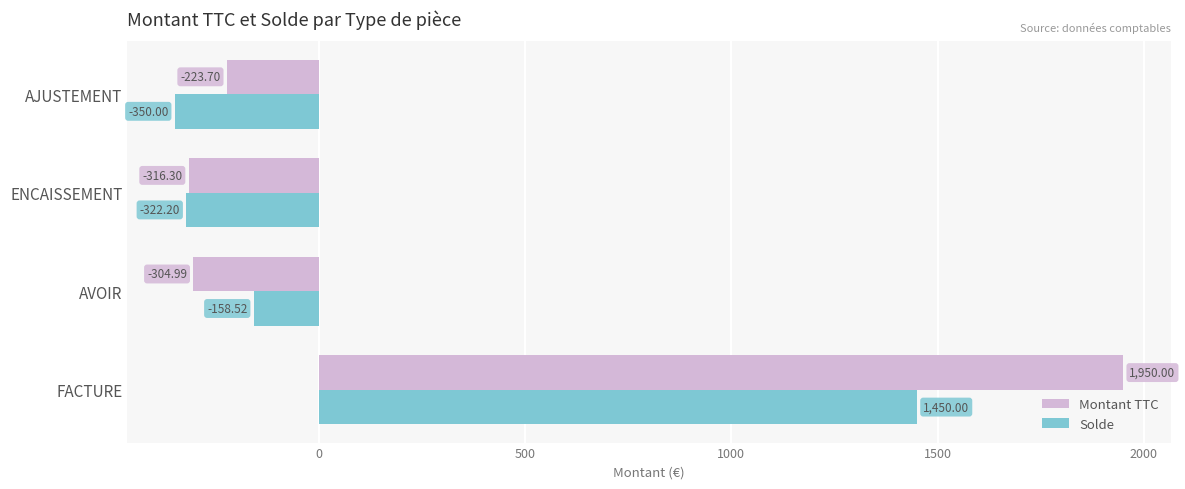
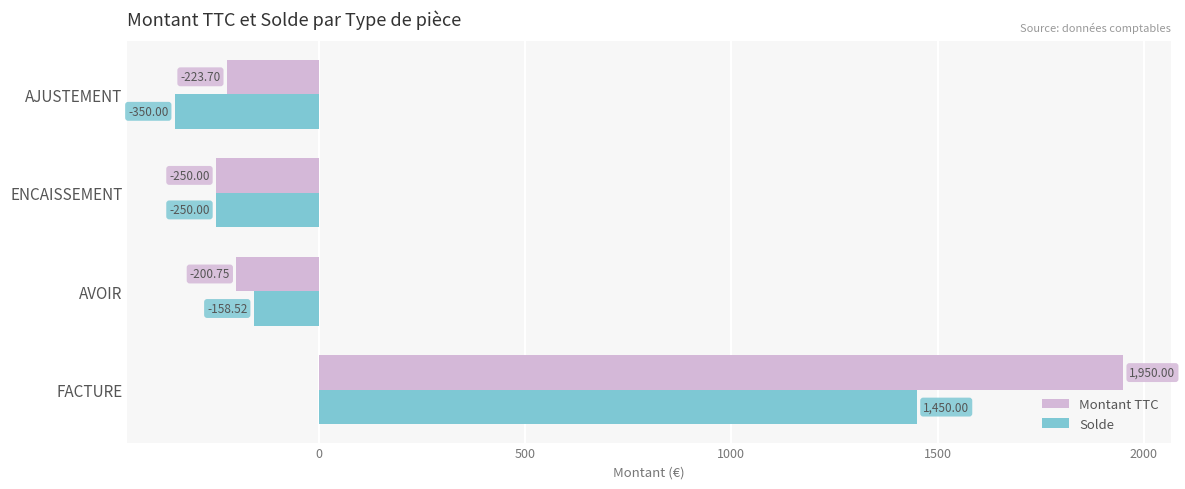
Montant TTC, ENCAISSEMENT: -316.30 -> -250.00
Solde, ENCAISSEMENT: -322.20 -> -250.00
Montant TTC, AVOIR: -304.99 -> -200.75
